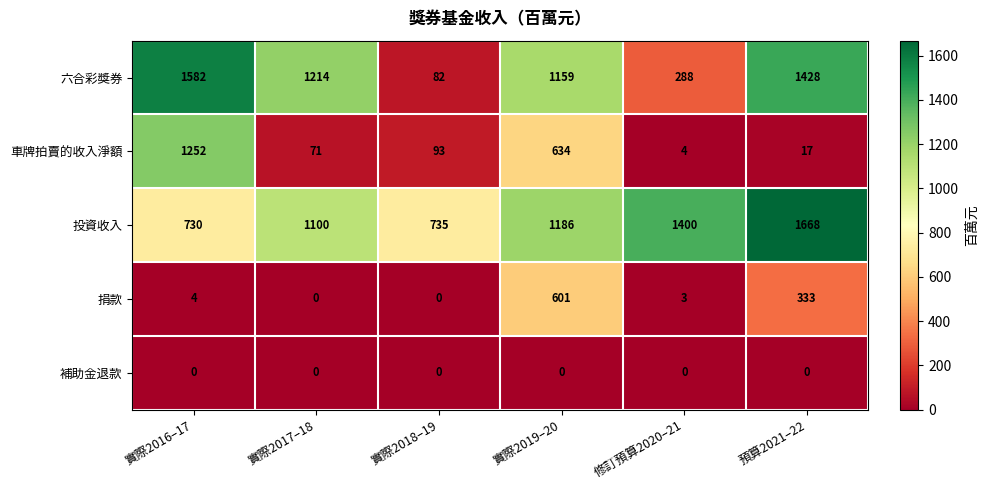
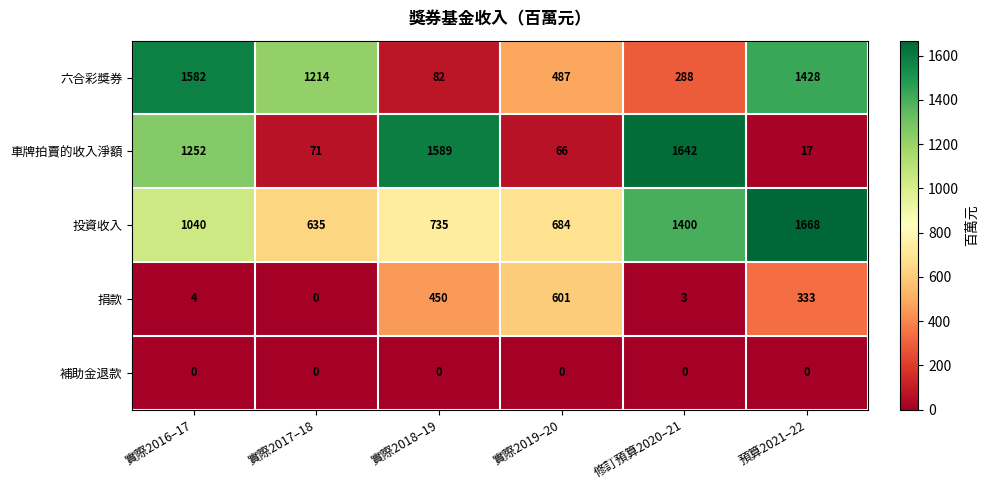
六合彩獎券, 實際2019–20: 1159 -> 487
車牌拍賣的收入淨額, 實際2018–19: 93 -> 1589
車牌拍賣的收入淨額, 實際2019–20: 634 -> 66
車牌拍賣的收入淨額, 修訂預算2020–21: 4 -> 1642
投資收入, 實際2016–17: 730 -> 1040
投資收入, 實際2017–18: 1100 -> 635
投資收入, 實際2019–20: 1186 -> 684
捐款, 實際2018–19: 0 -> 450
